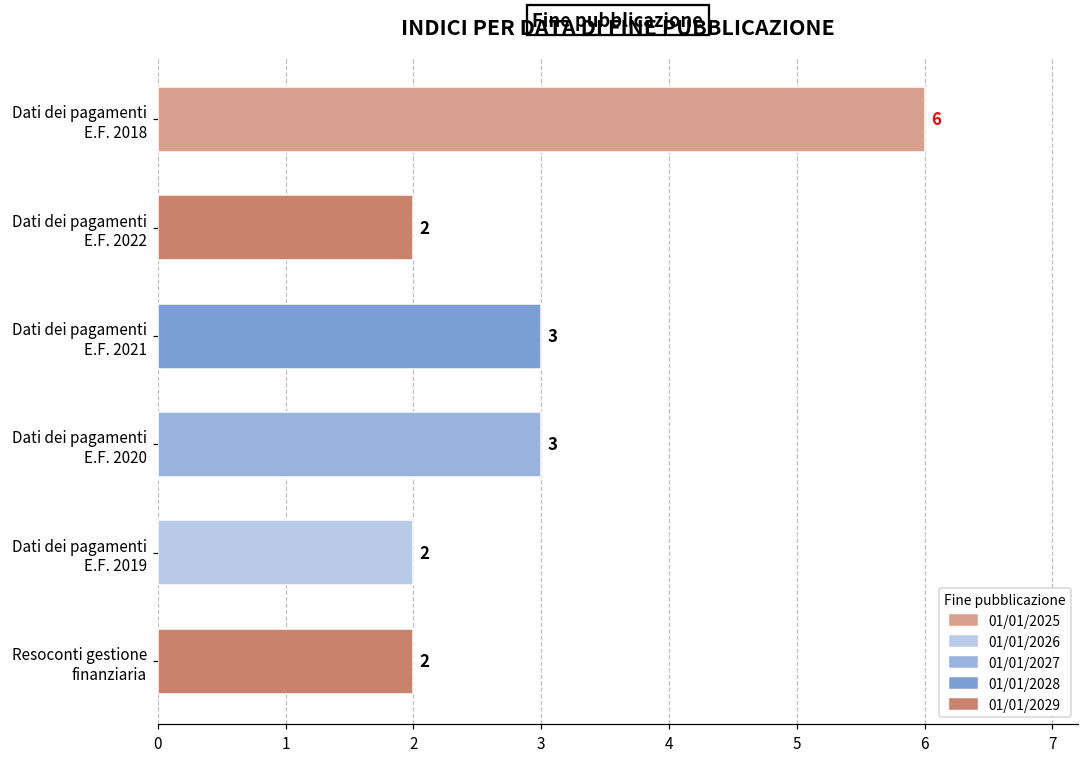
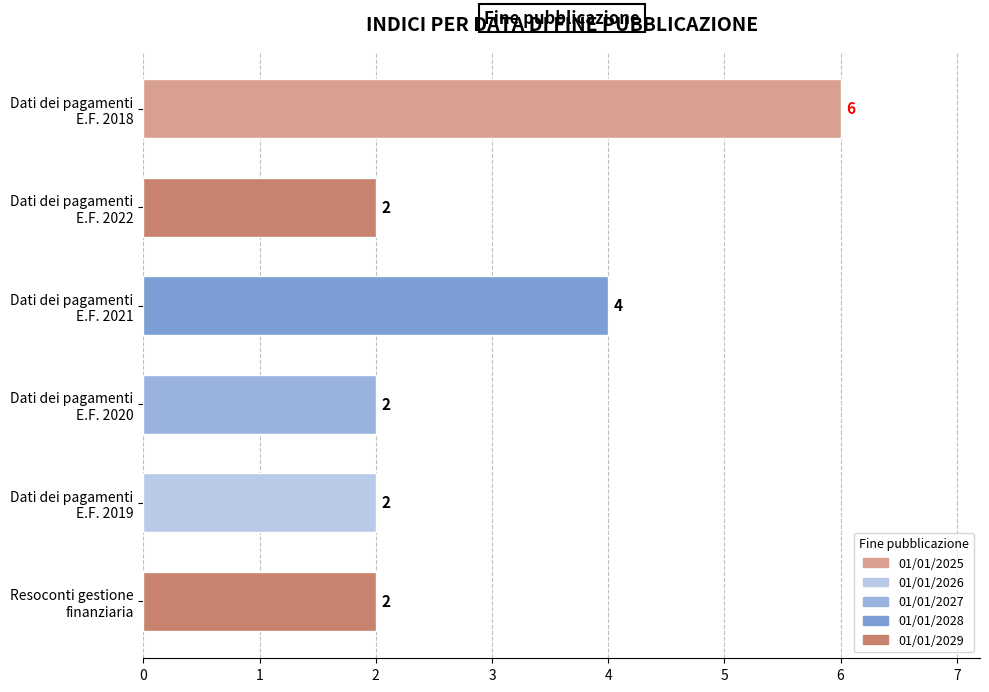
Dati dei pagamenti E.F. 2021: 3 -> 4
Dati dei pagamenti E.F. 2020: 3 -> 2
